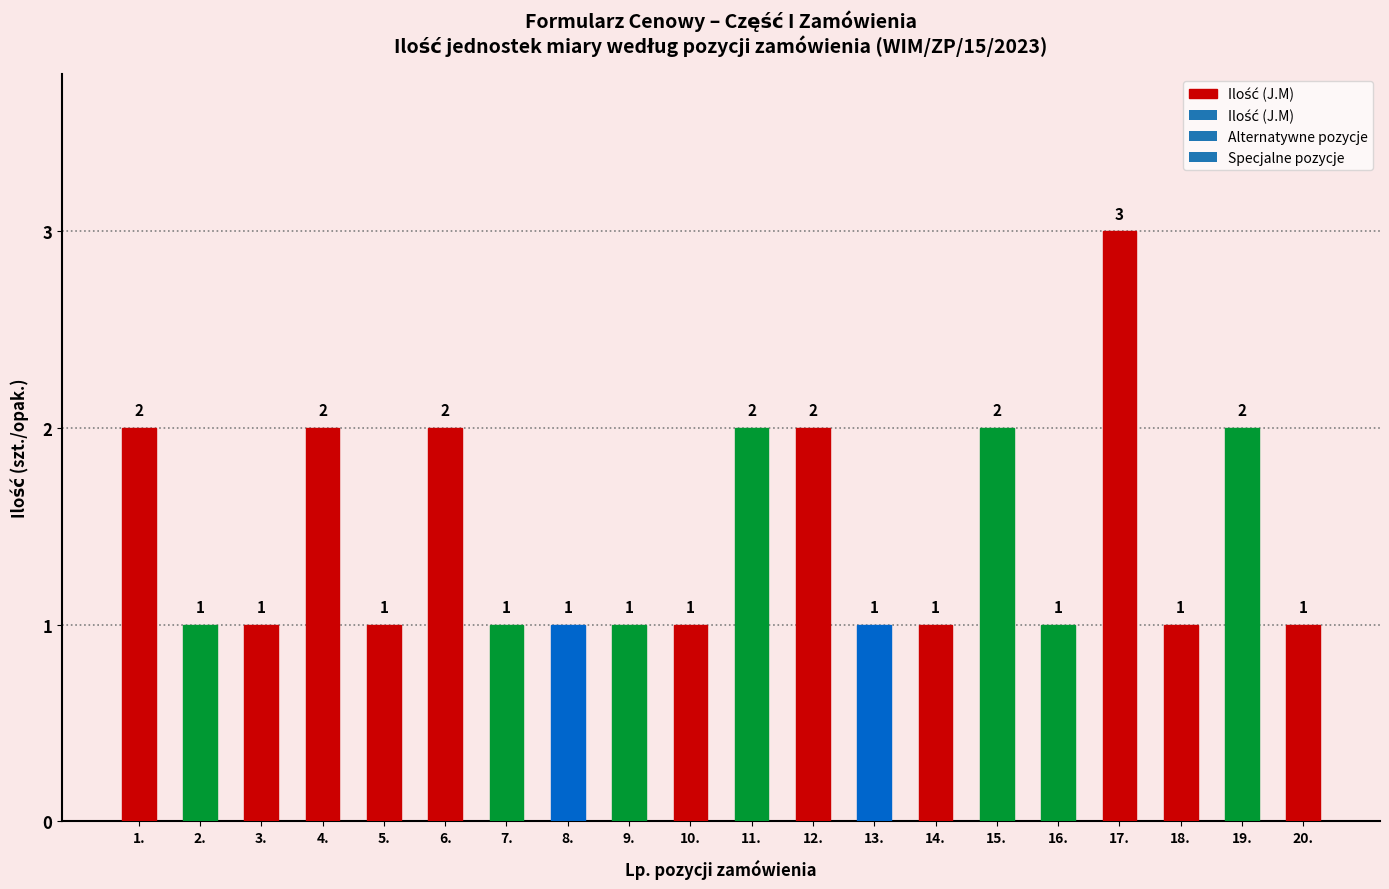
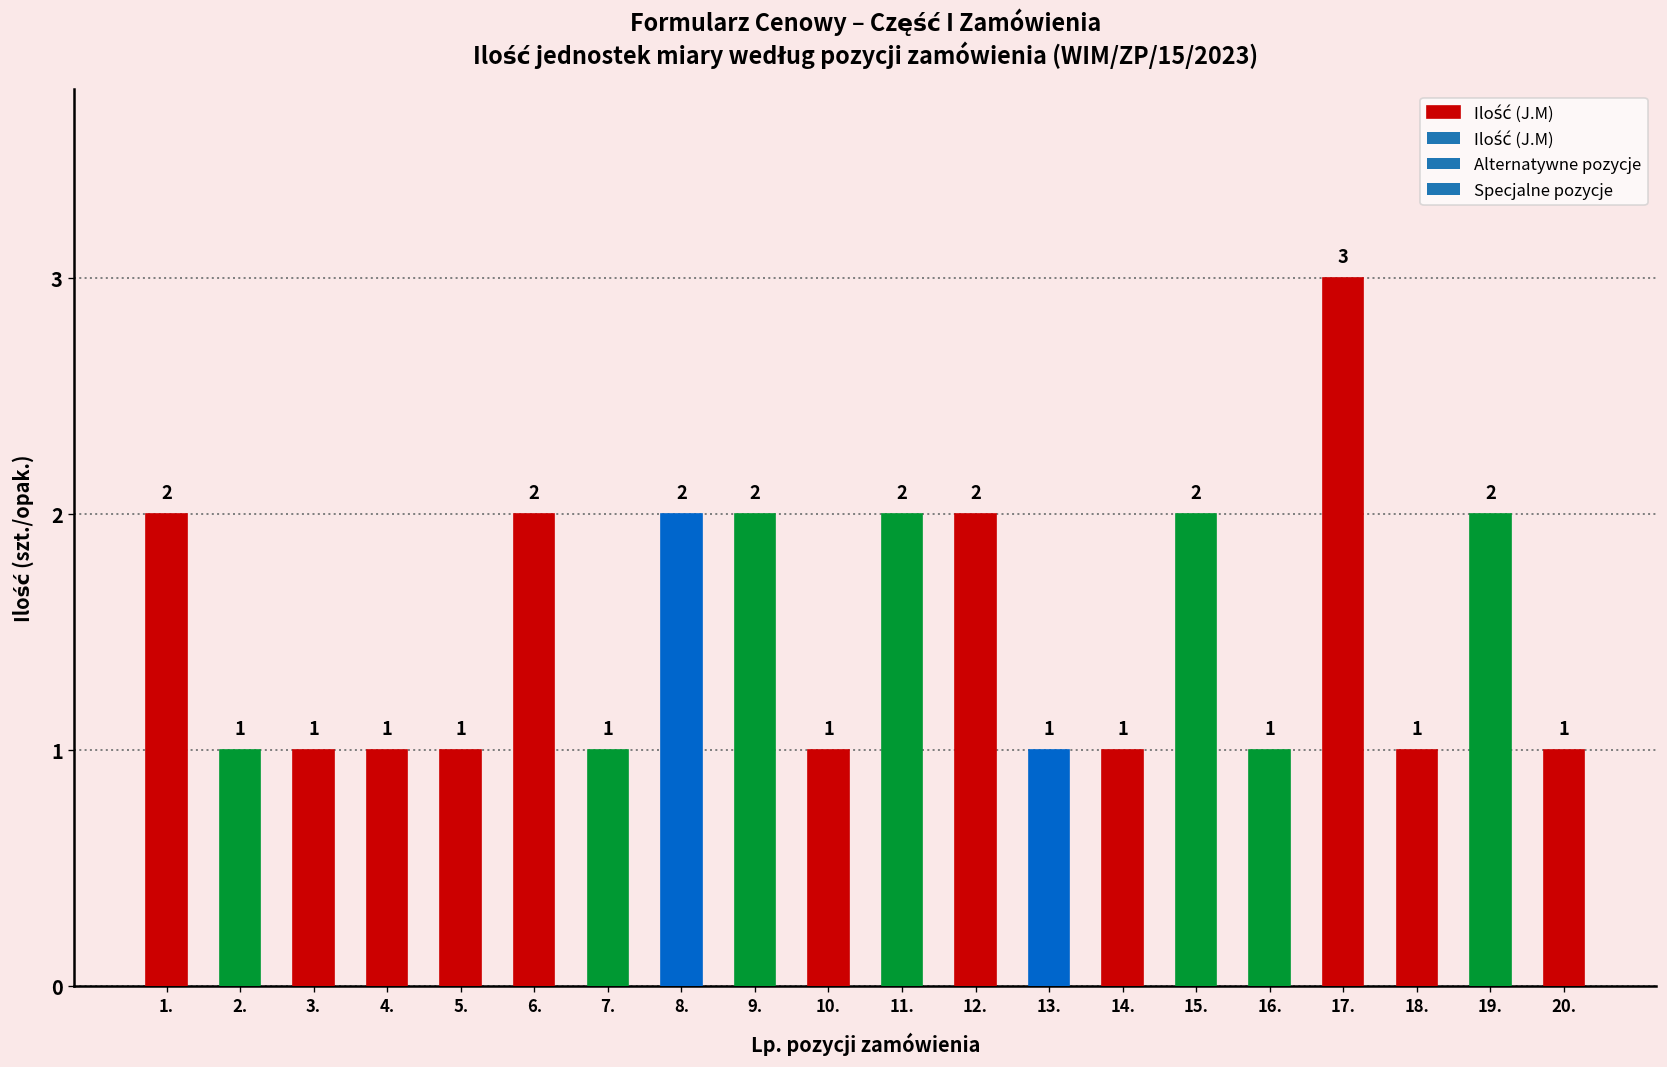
4.: 2 -> 1
8.: 1 -> 2
9.: 1 -> 2
